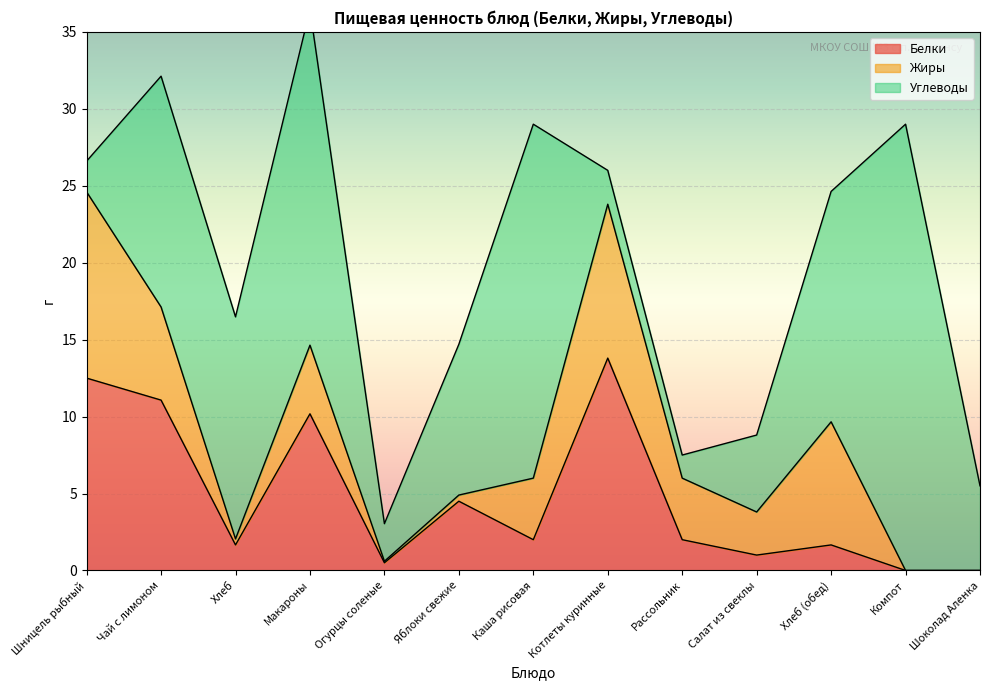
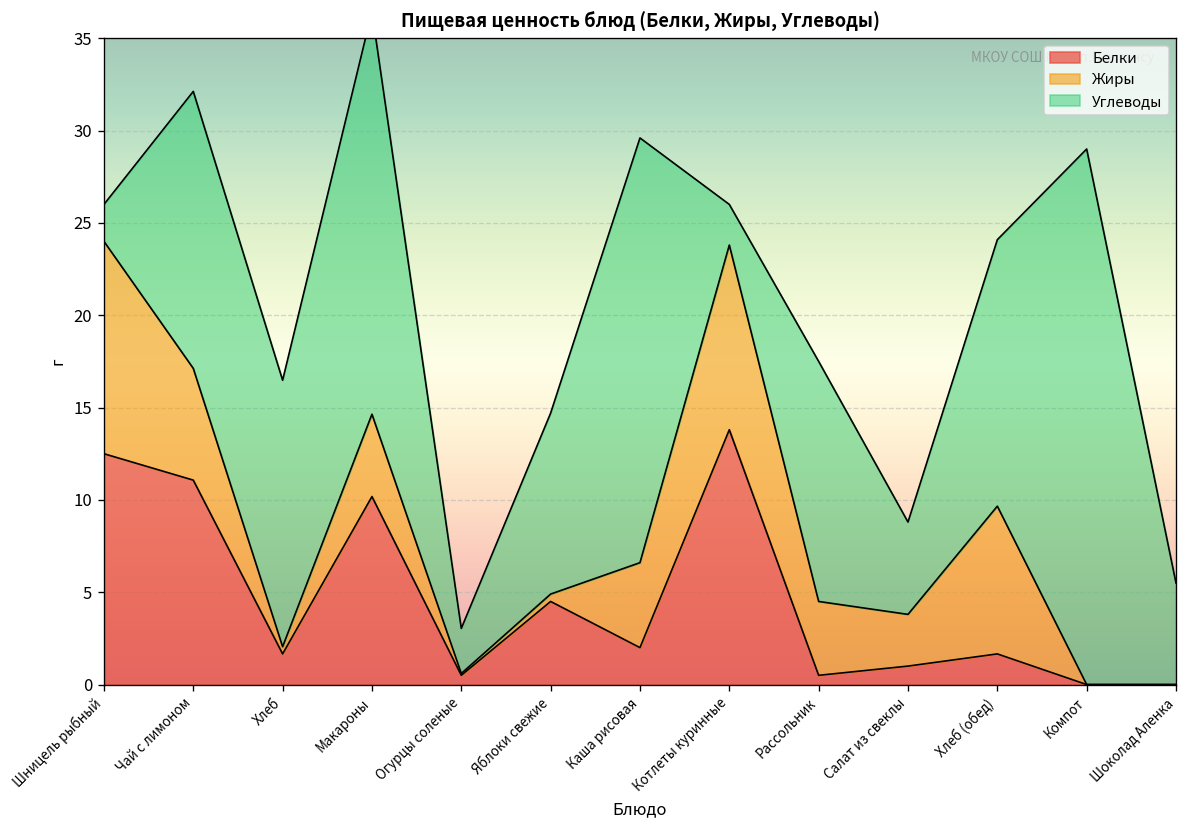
Жиры, Шницель рыбный: 12.1 -> 11.5
Жиры, Каша рисовая: 4.0 -> 4.6
Белки, Рассольник: 2.0 -> 0.5
Углеводы, Рассольник: 1.5 -> 13.0
Углеводы, Хлеб (обед): 15.0 -> 14.4
